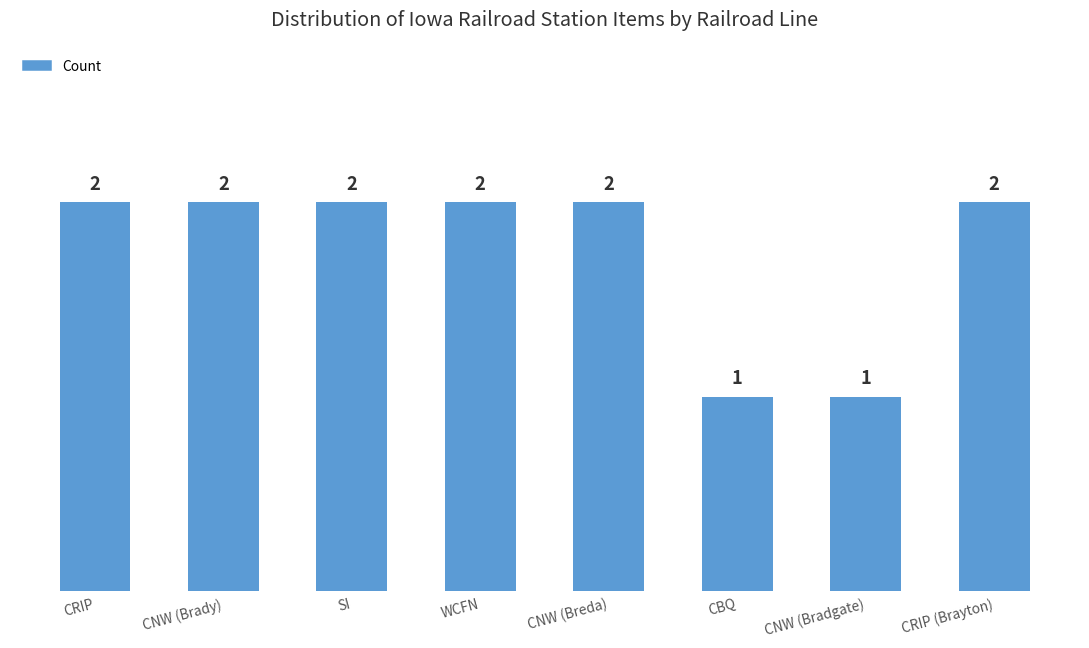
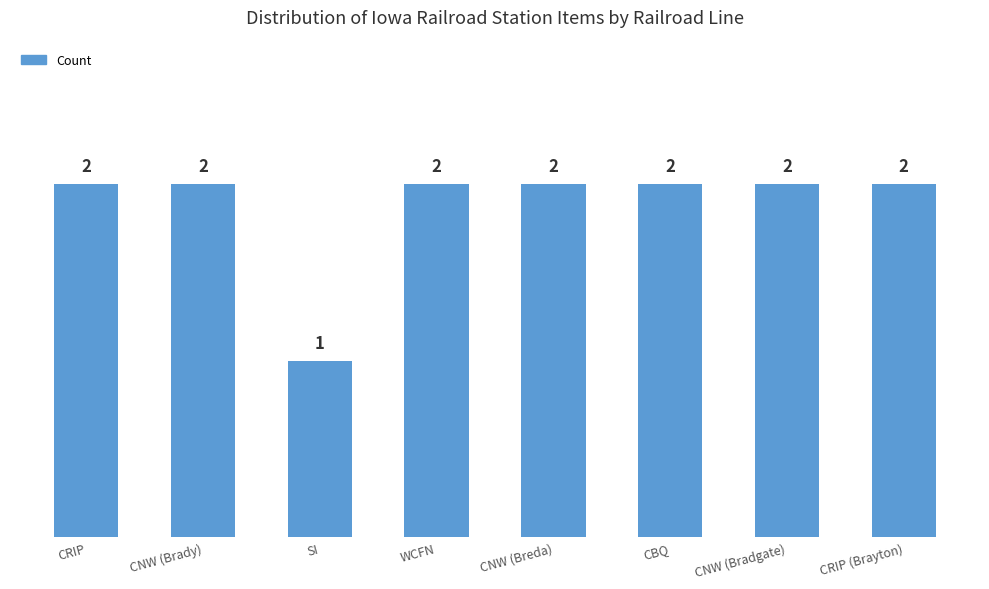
SI: 2 -> 1
CBQ: 1 -> 2
CNW (Bradgate): 1 -> 2
